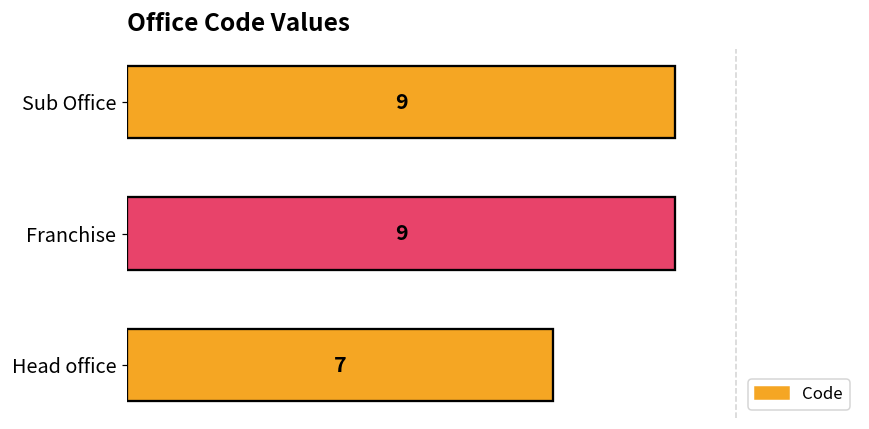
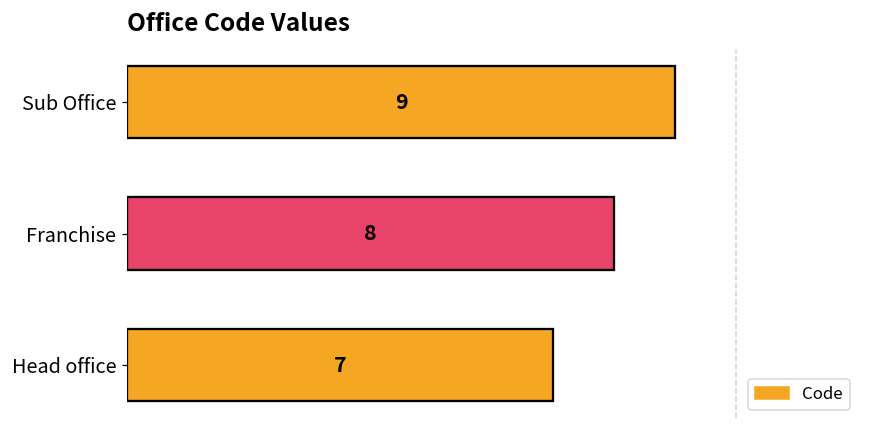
Franchise: 9 -> 8
